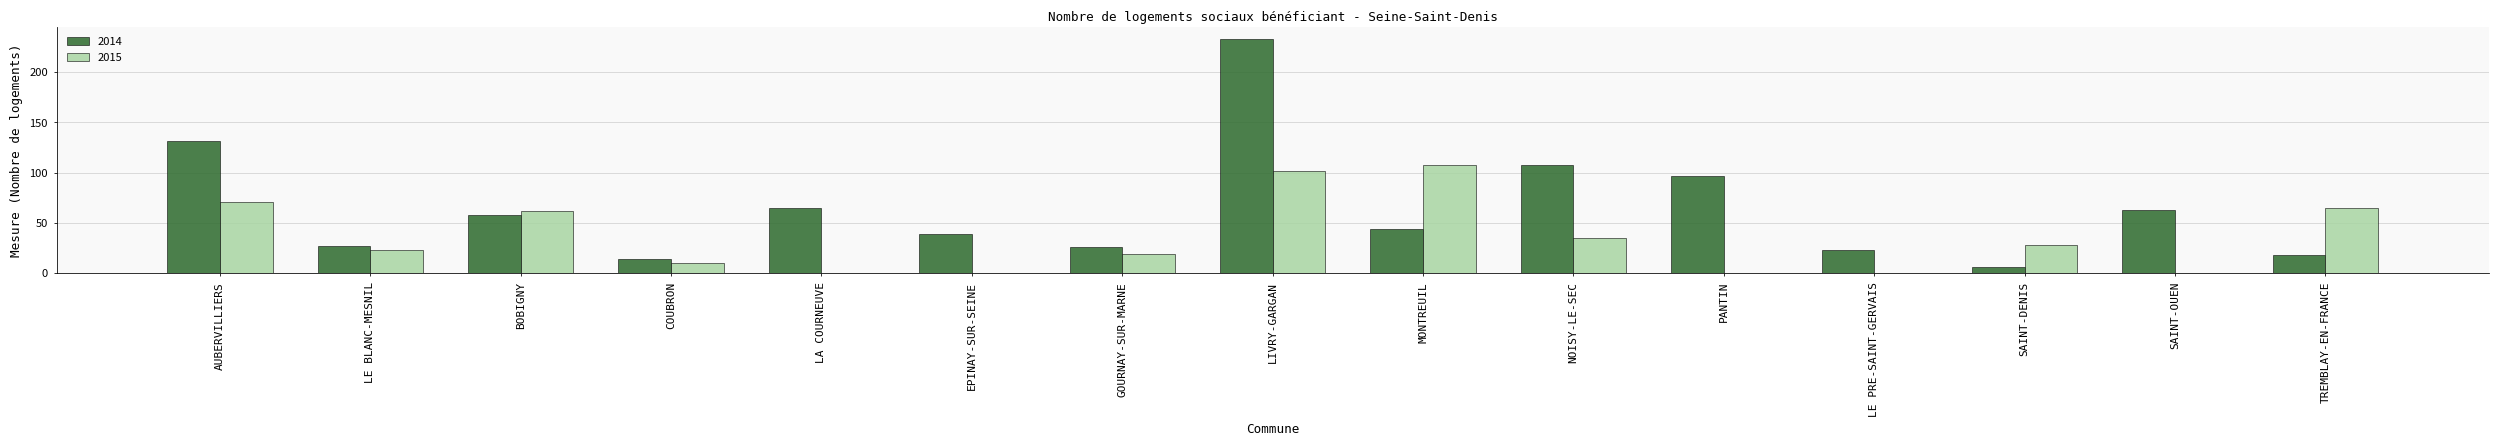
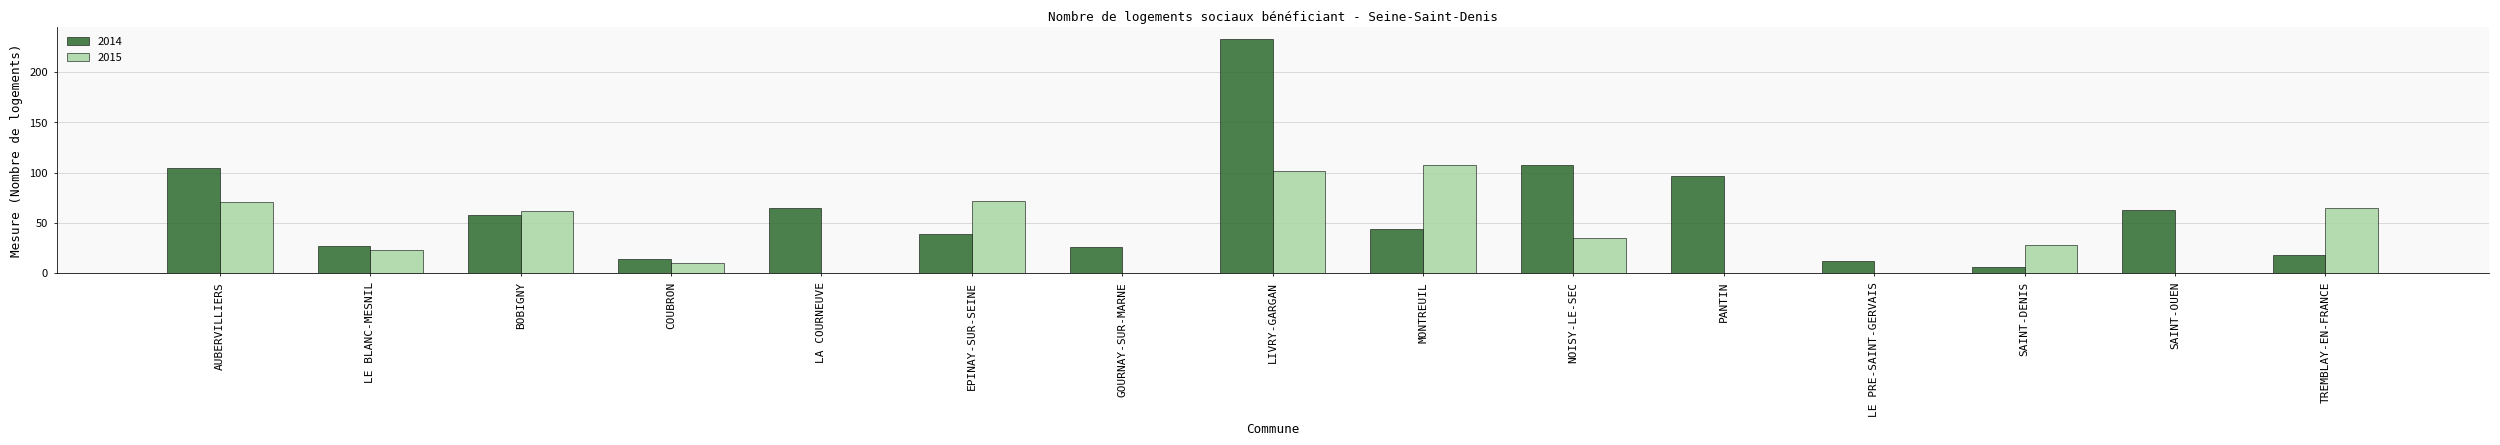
2014, AUBERVILLIERS: 130 -> 110
2015, EPINAY-SUR-SEINE: 0 -> 70
2015, GOURNAY-SUR-MARNE: 20 -> 0
2014, LE PRE-SAINT-GERVAIS: 20 -> 10
